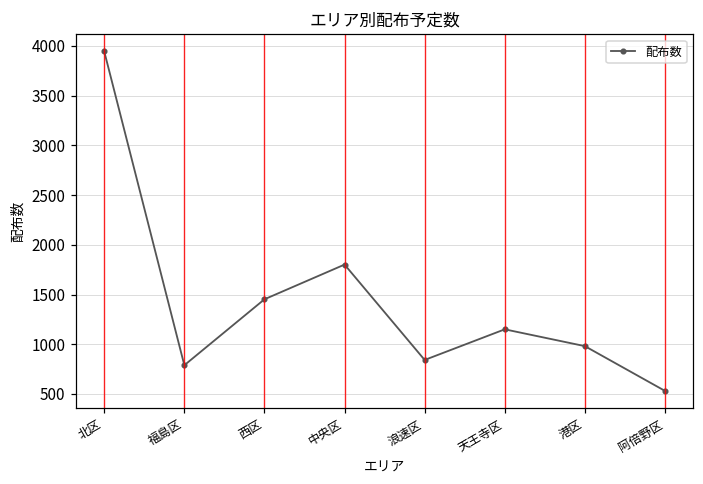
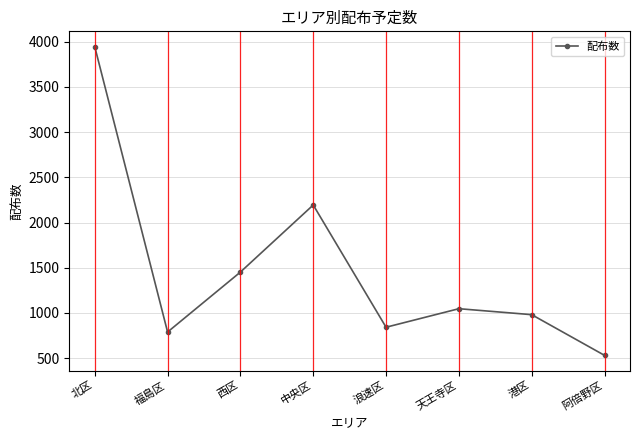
中央区: 1800 -> 2200
天王寺区: 1200 -> 1000
